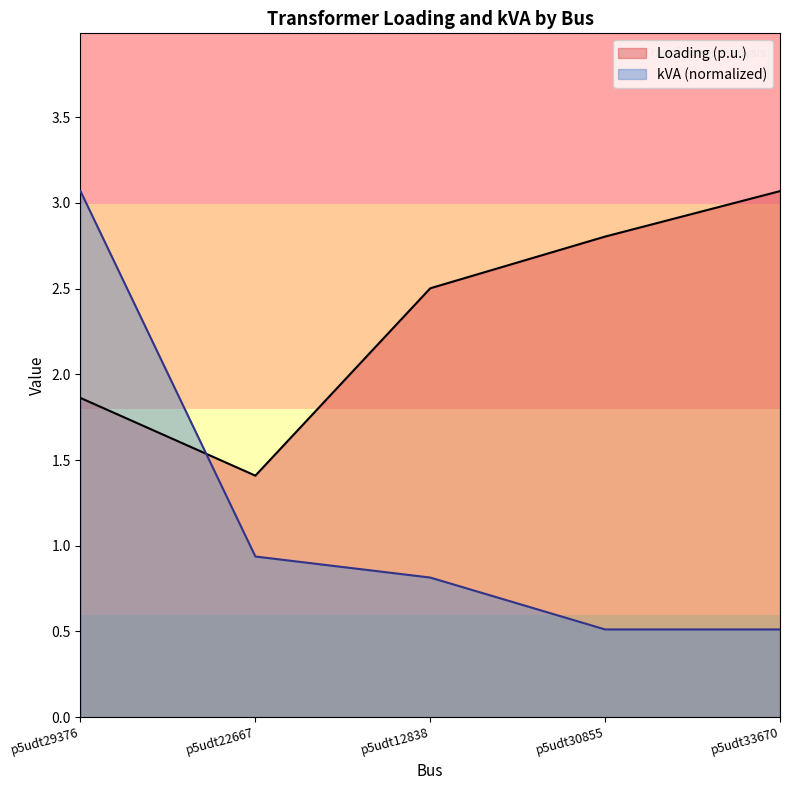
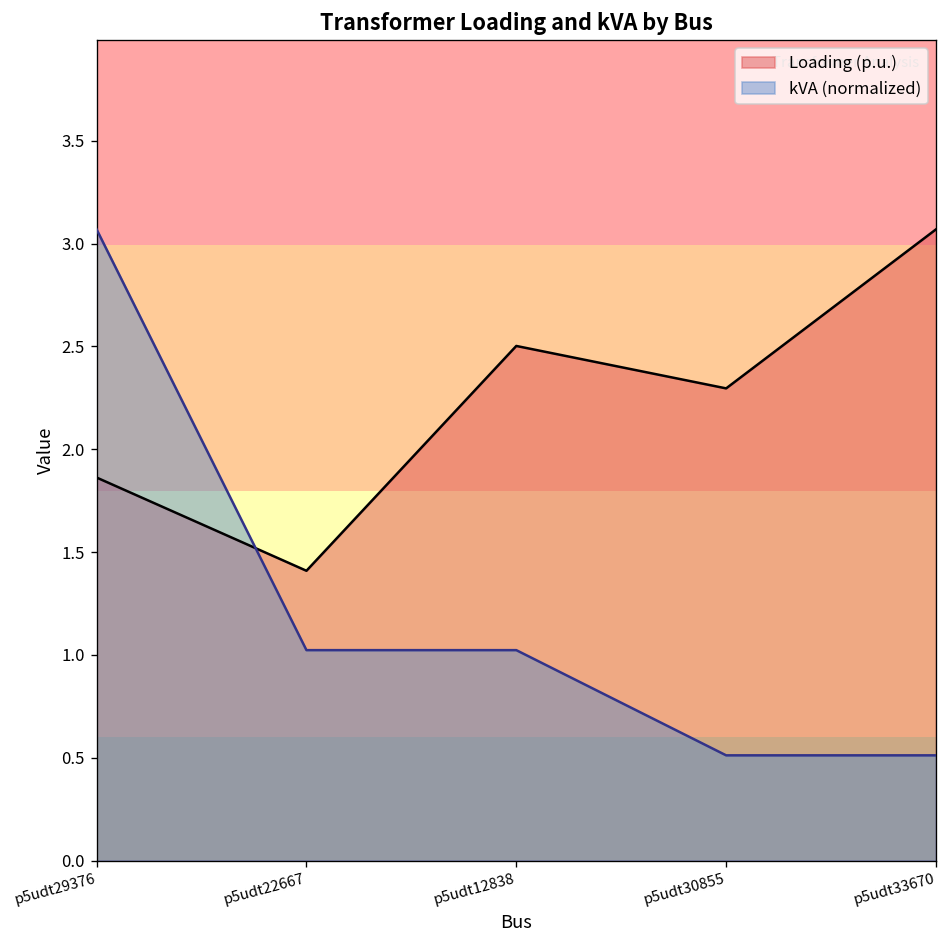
kVA (normalized), p5udt22667: 0.94 -> 1.02
kVA (normalized), p5udt12838: 0.81 -> 1.02
Loading (p.u.), p5udt30855: 2.80 -> 2.30
